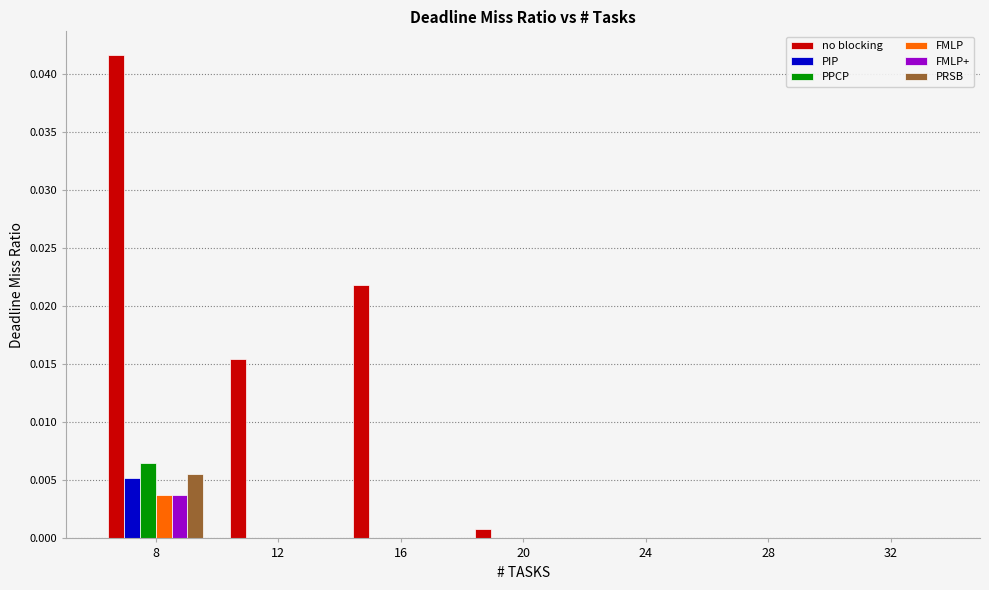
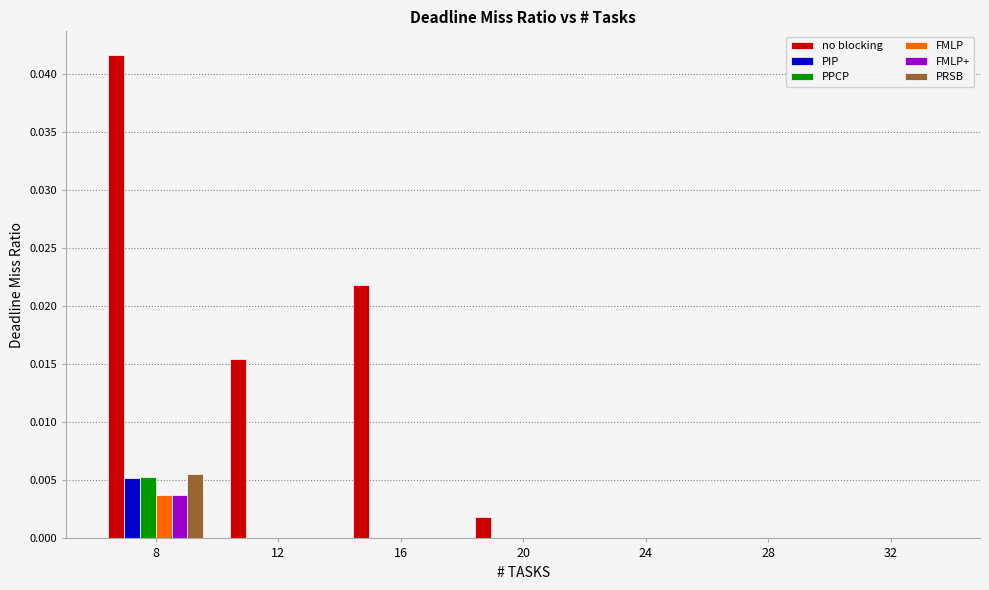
PPCP, 8: 0.0065 -> 0.0053
no blocking, 20: 0.0008 -> 0.0019
